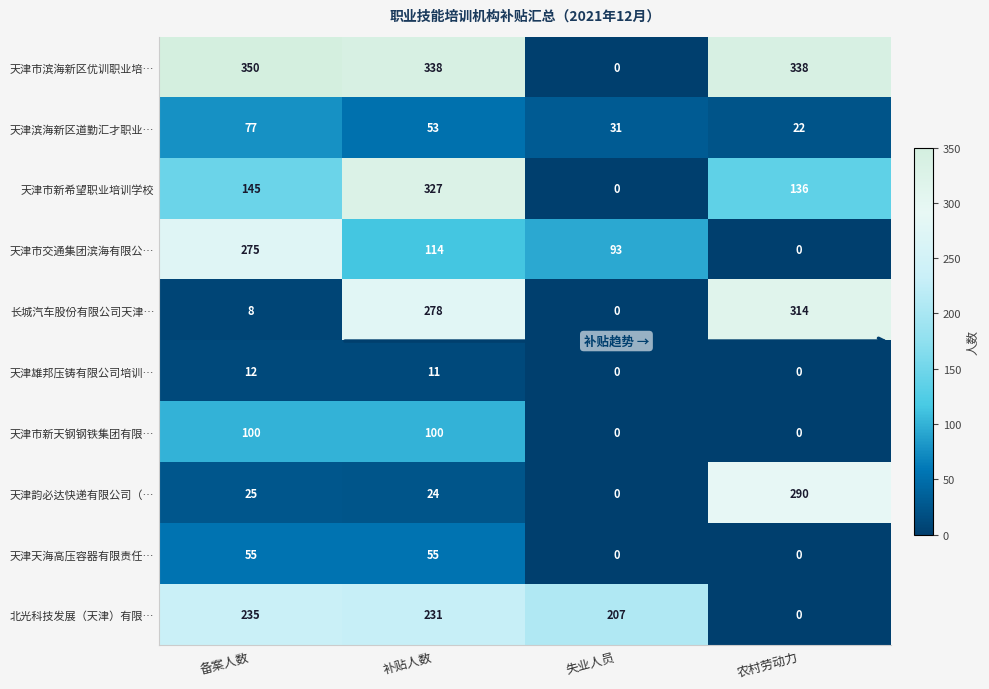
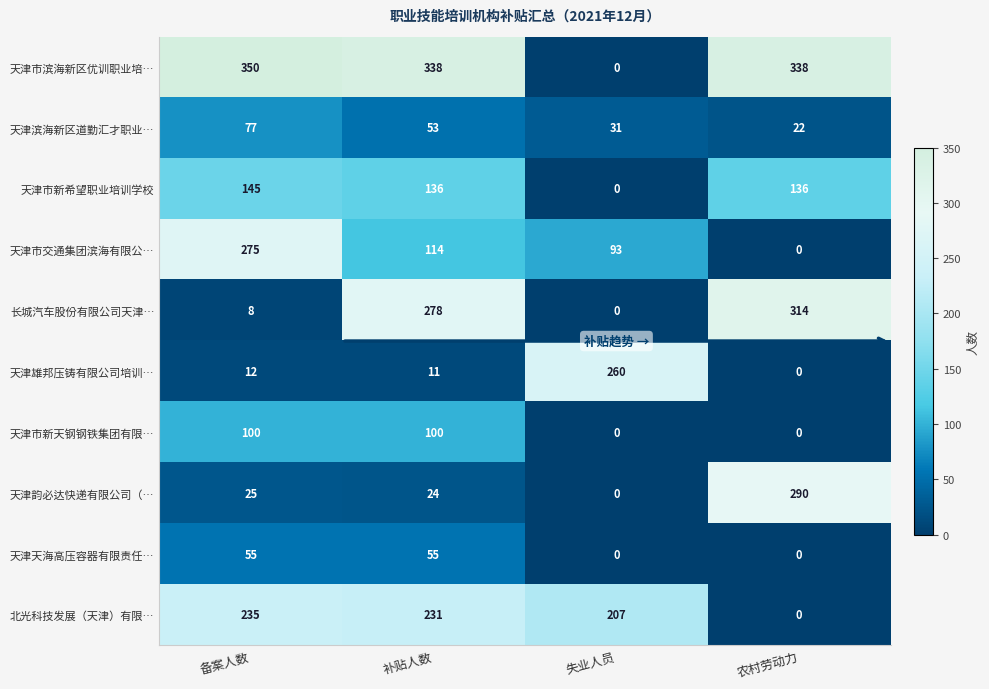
天津市新希望职业培训学校, 补贴人数: 327 -> 136
天津雄邦压铸有限公司培训…, 失业人员: 0 -> 260
